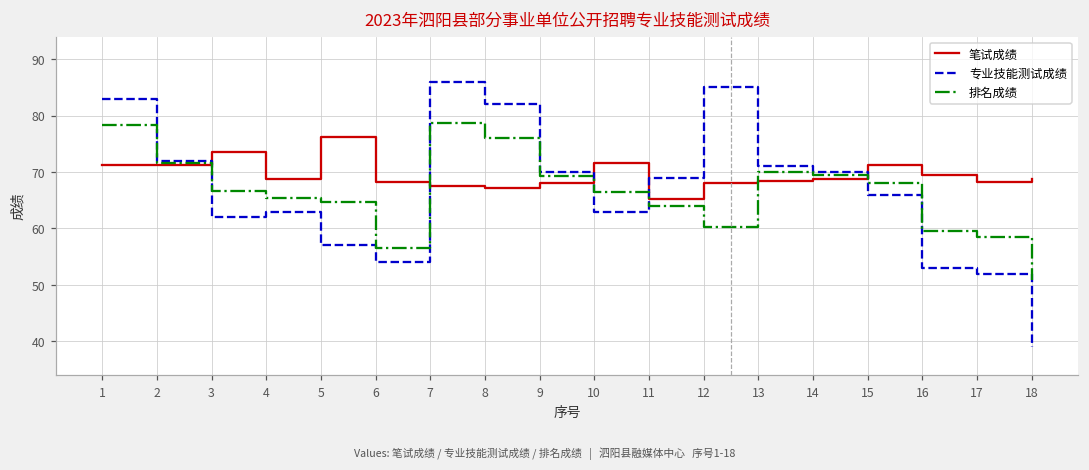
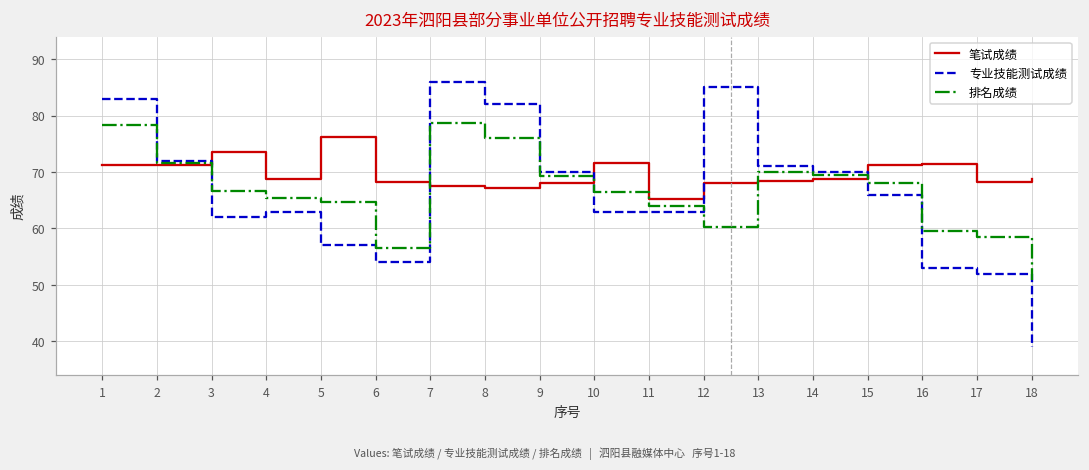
专业技能测试成绩, 11: 69 -> 63
笔试成绩, 16: 70 -> 72
